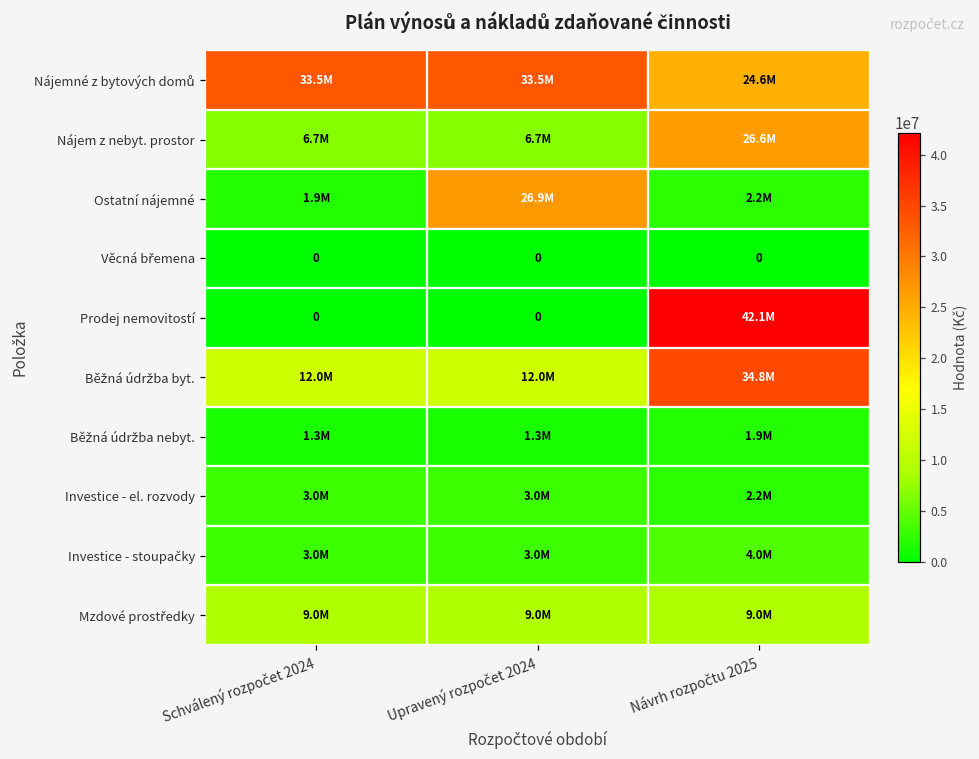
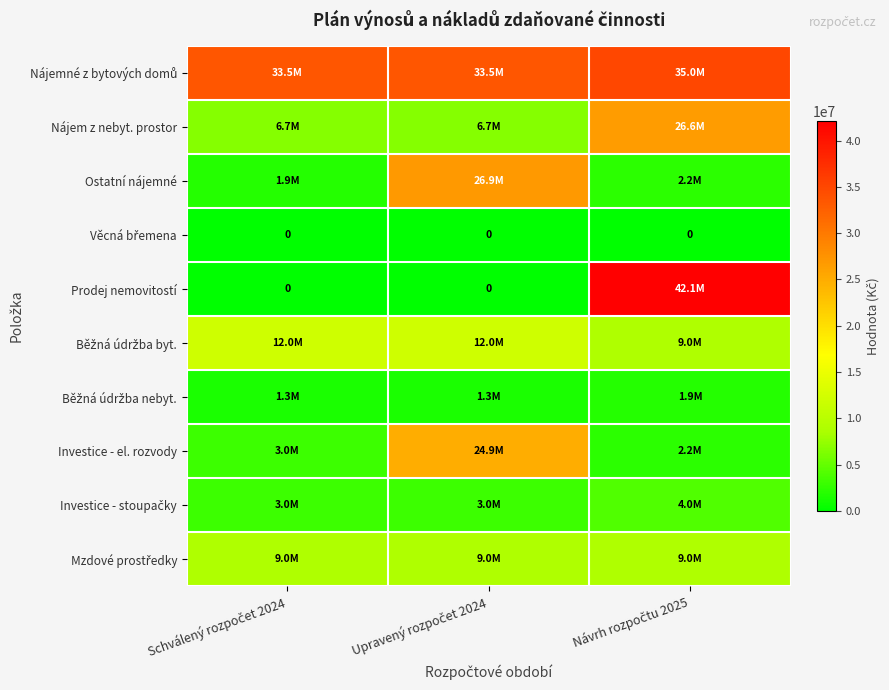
Nájemné z bytových domů, Návrh rozpočtu 2025: 24.6M -> 35.0M
Běžná údržba byt., Návrh rozpočtu 2025: 34.8M -> 9.0M
Investice - el. rozvody, Upravený rozpočet 2024: 3.0M -> 24.9M
